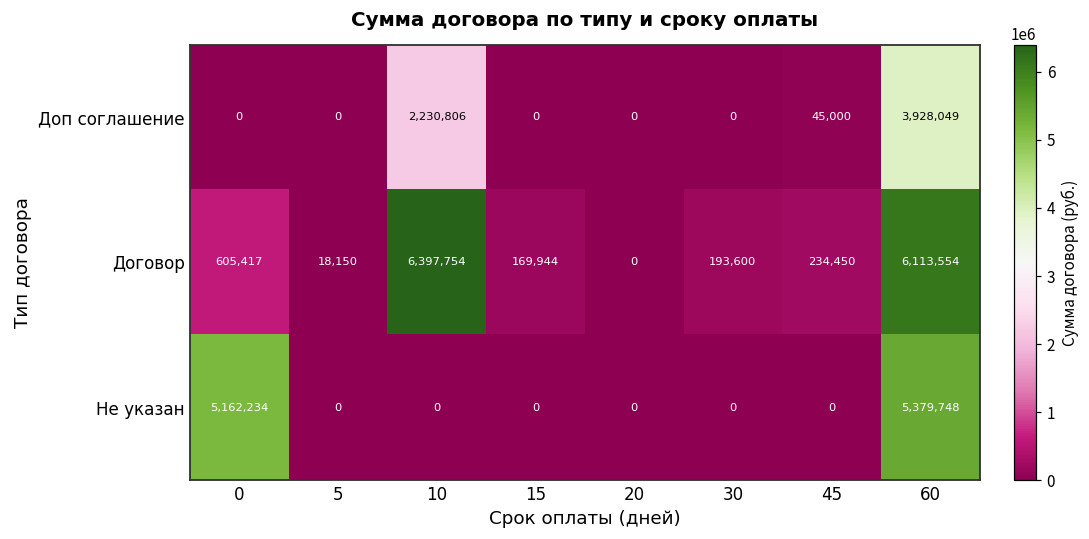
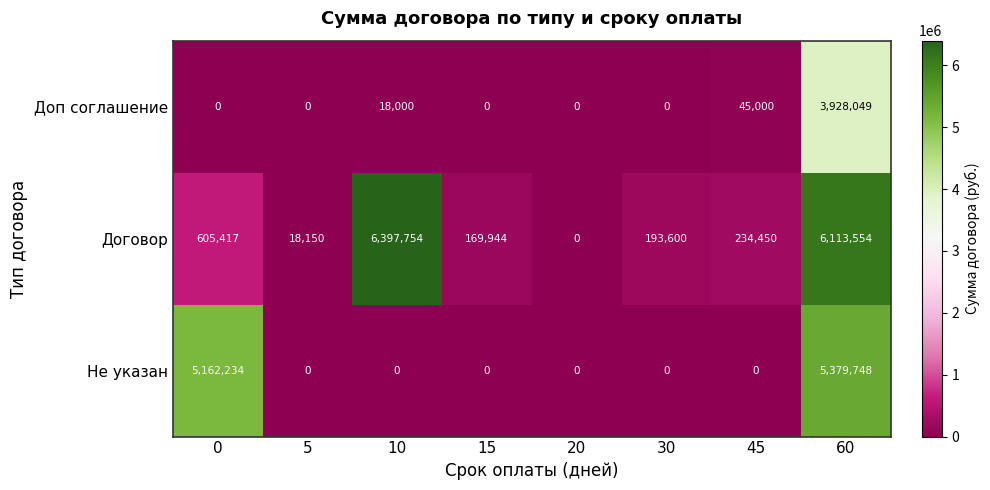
Доп соглашение, 10: 2,230,806 -> 18,000
